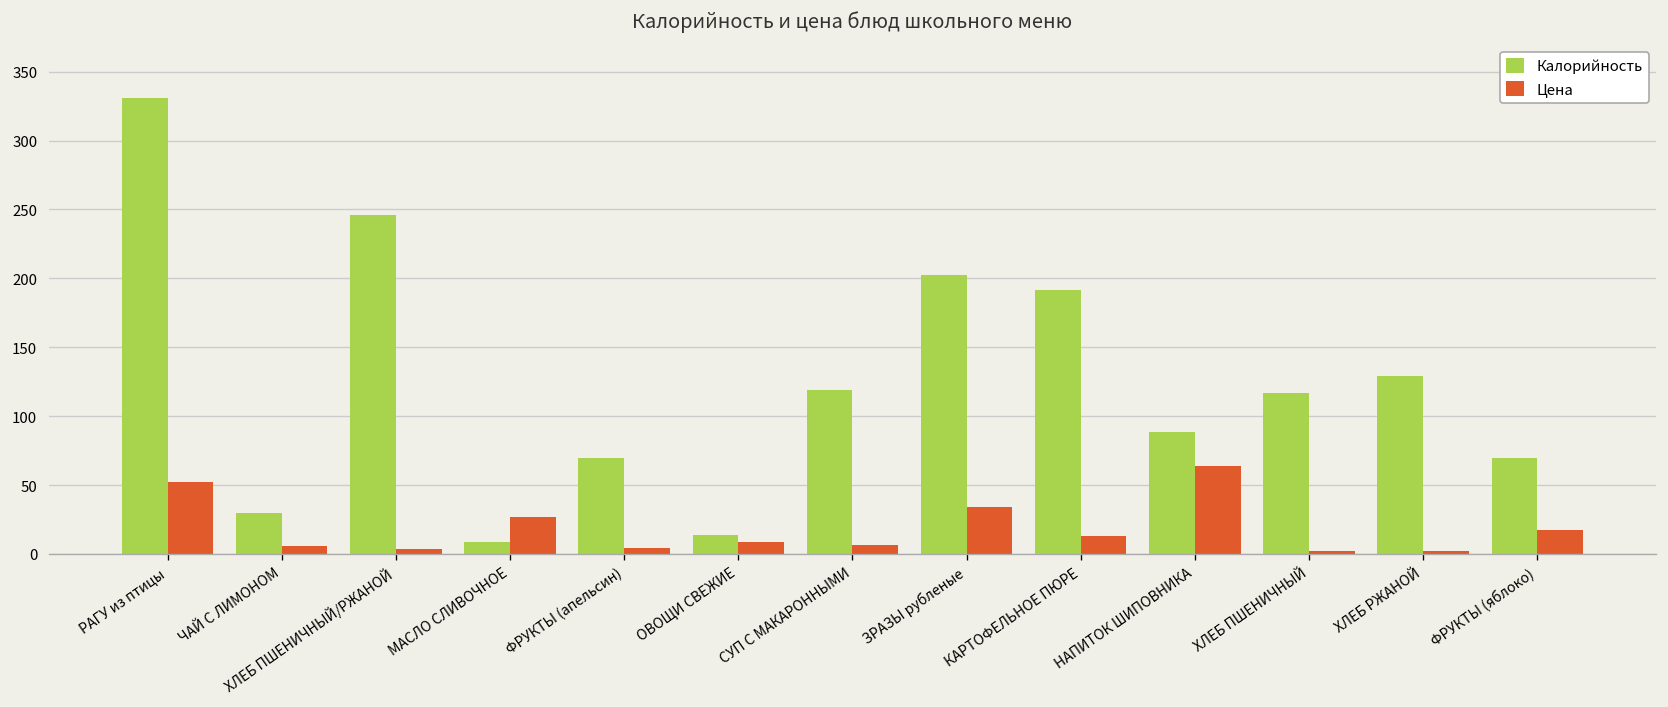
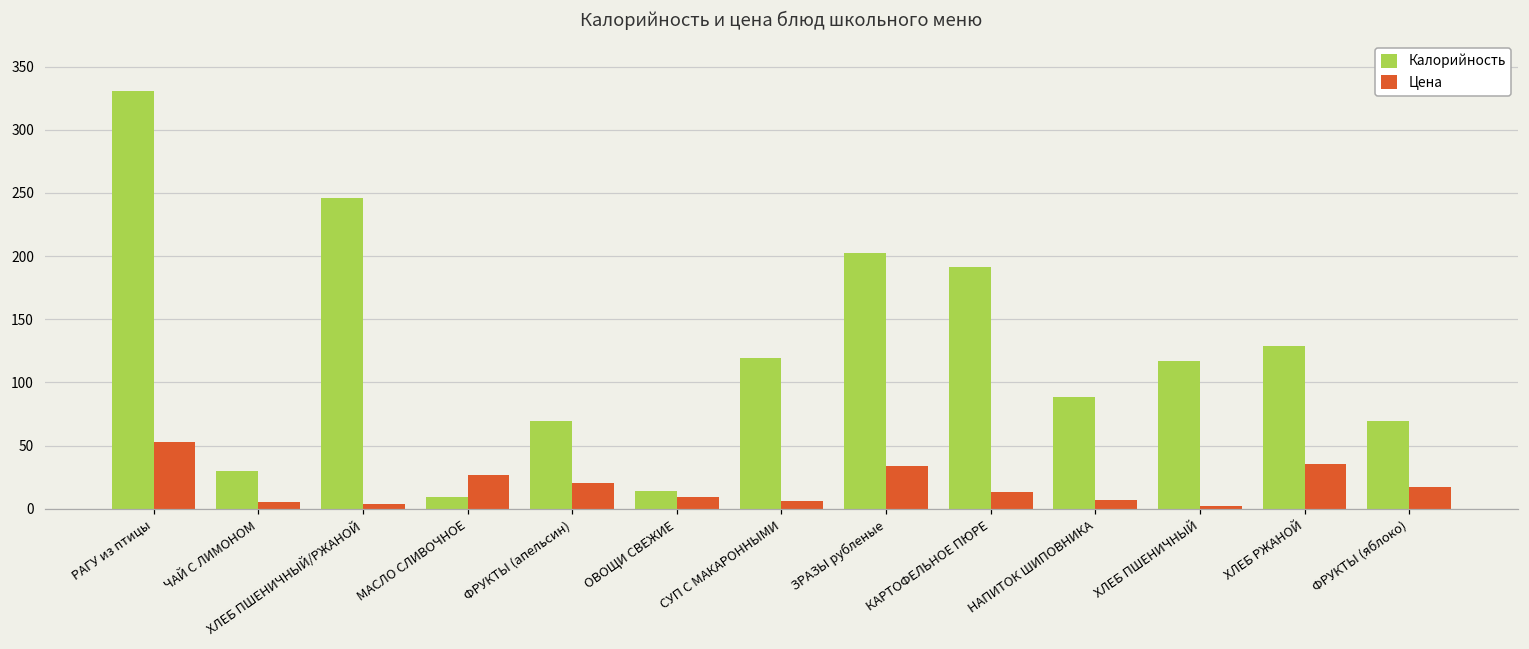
Цена, ФРУКТЫ (апельсин): 4 -> 20
Цена, НАПИТОК ШИПОВНИКА: 64 -> 7
Цена, ХЛЕБ РЖАНОЙ: 2 -> 35
